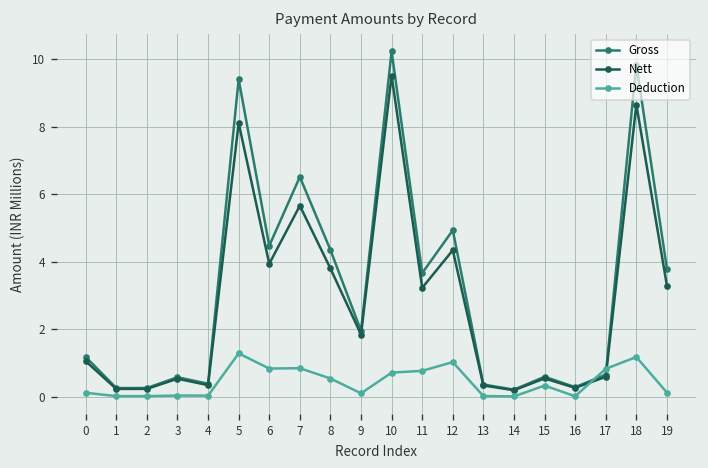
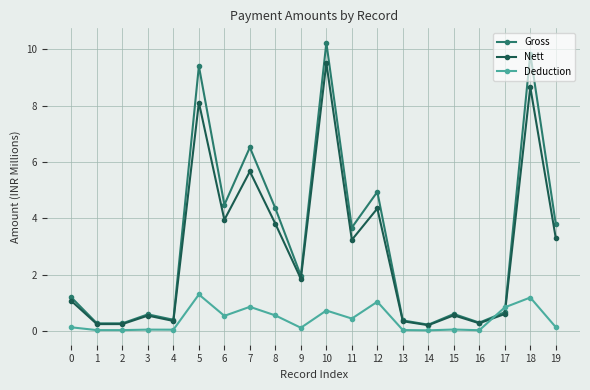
Deduction, 6: 0.8 -> 0.5
Deduction, 11: 0.8 -> 0.4
Deduction, 15: 0.3 -> 0.0
